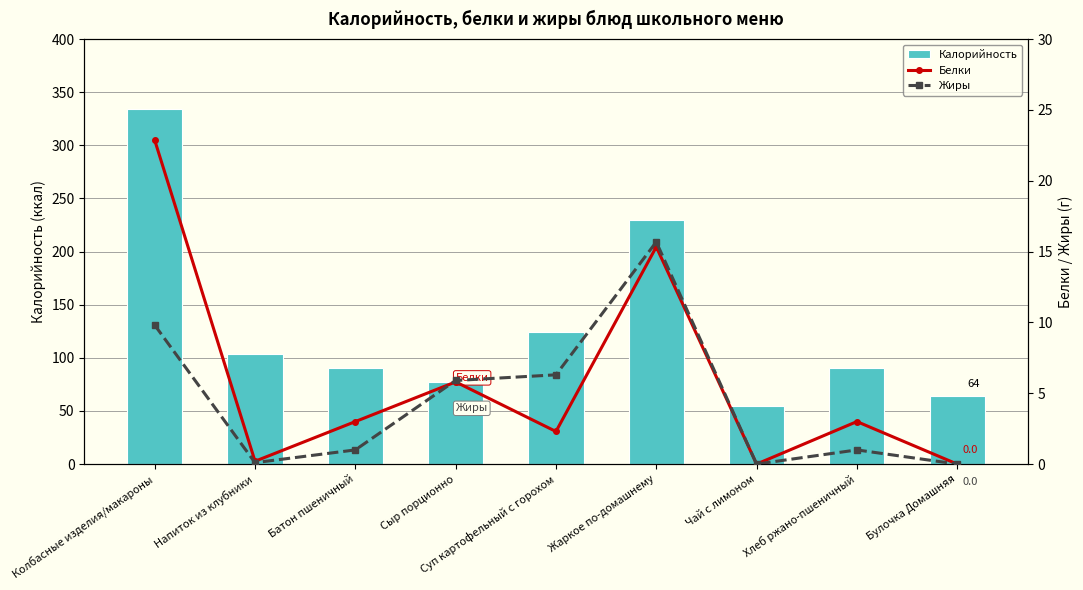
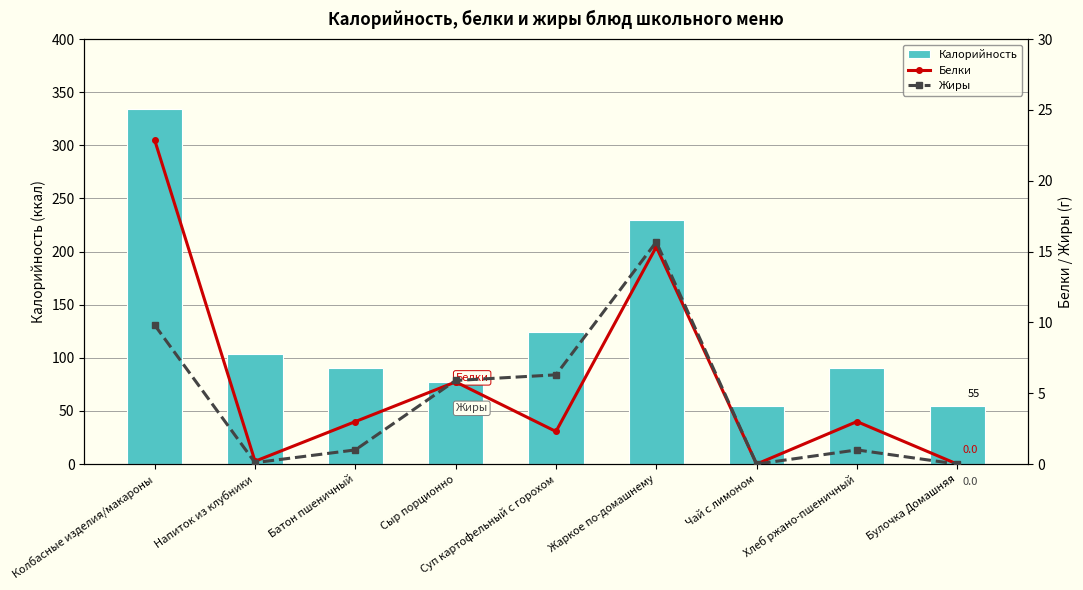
Калорийность, Булочка Домашняя: 64 -> 55
